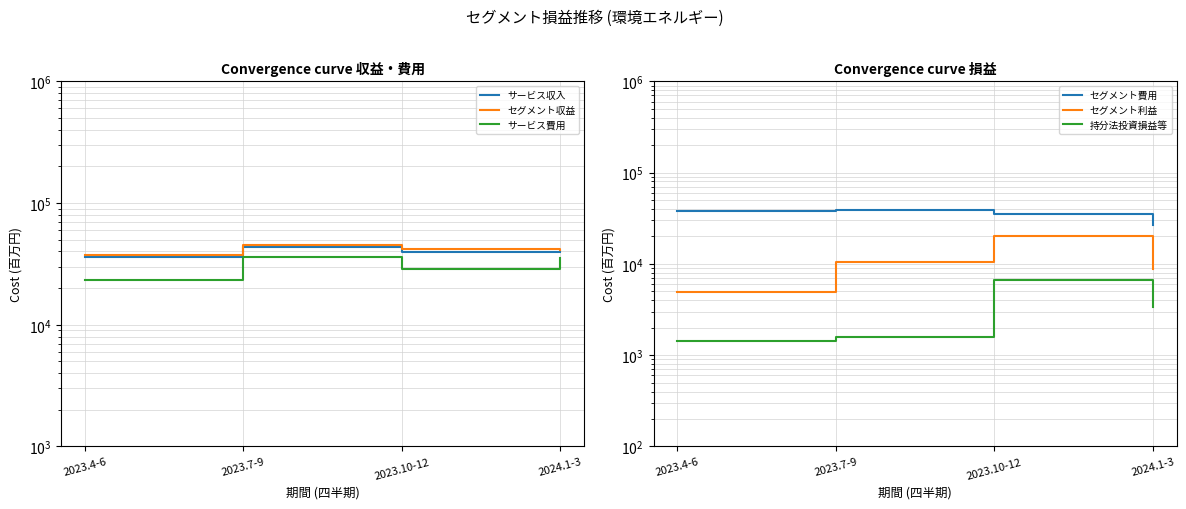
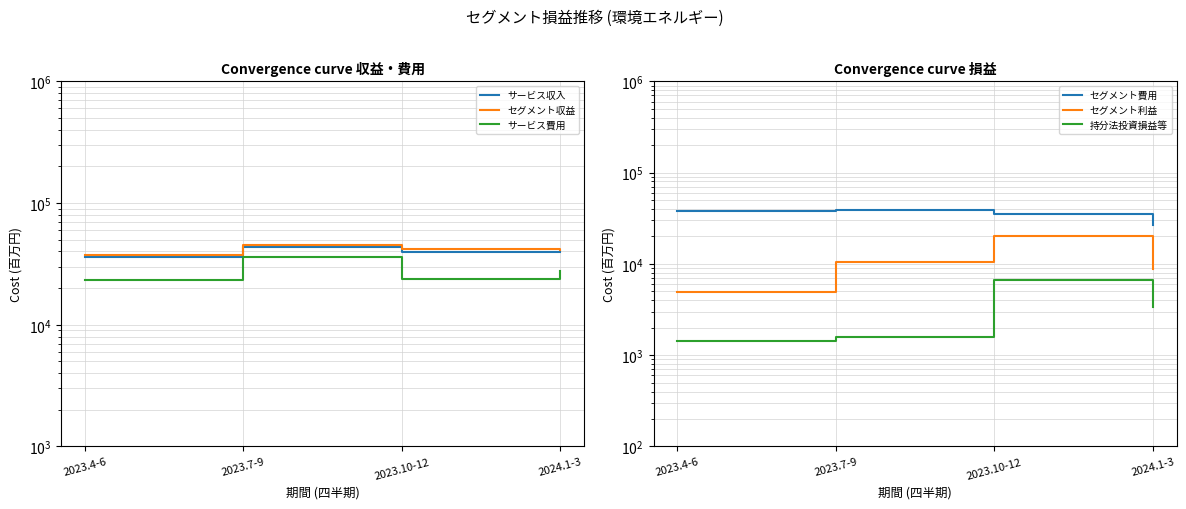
Convergence curve 収益・費用, サービス費用, 2023.10-12: 29000 -> 24000
Convergence curve 収益・費用, サービス費用, 2024.1-3: 35000 -> 28000
